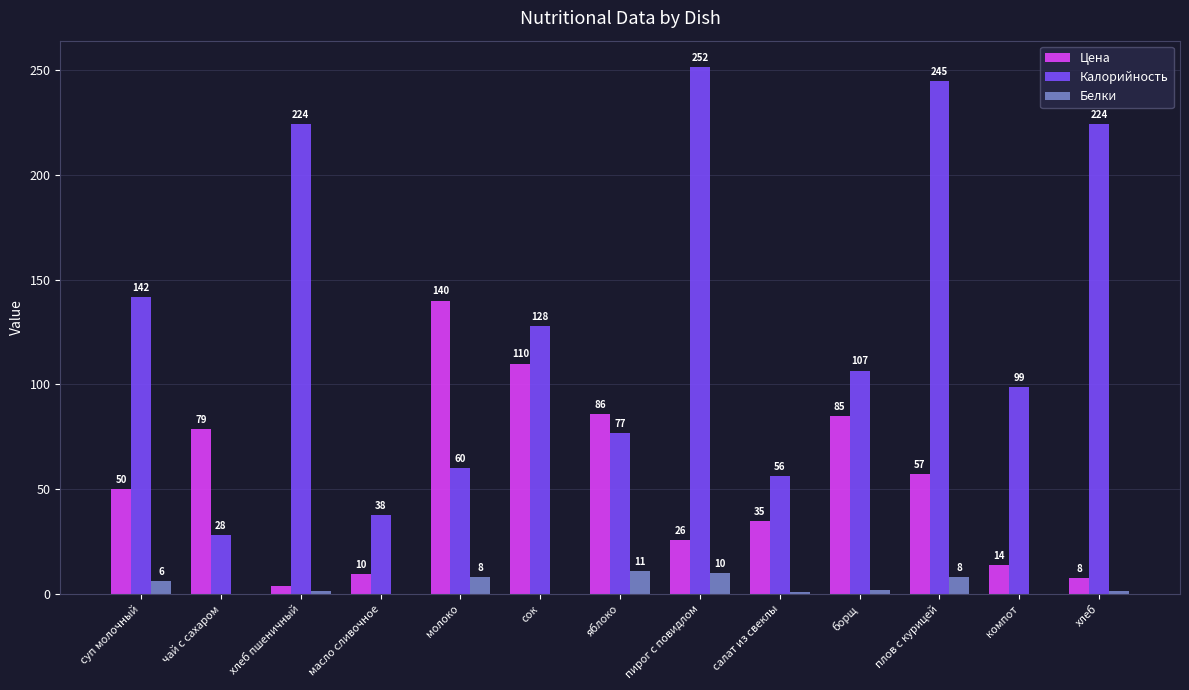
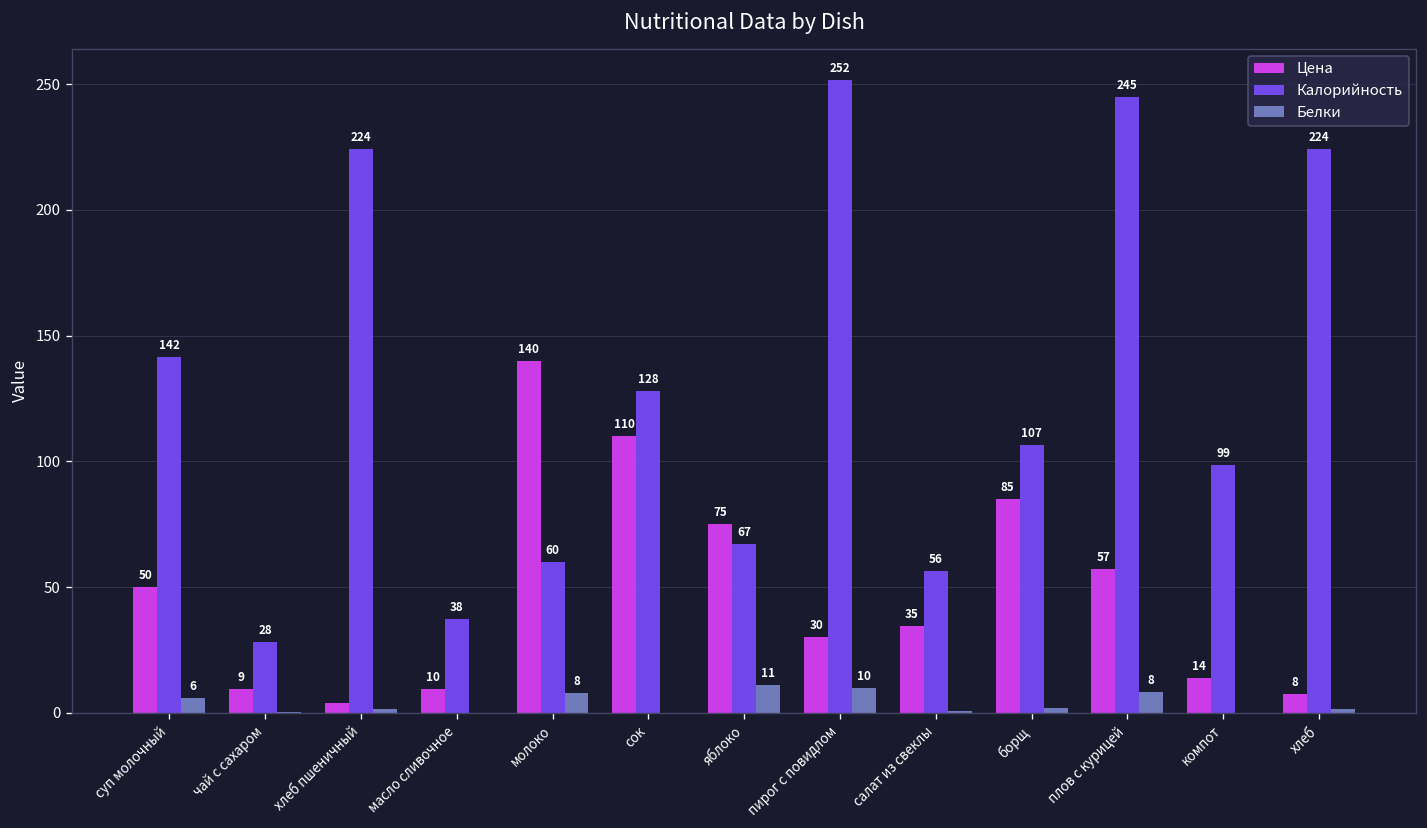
Цена, чай с сахаром: 79 -> 9
Цена, яблоко: 86 -> 75
Калорийность, яблоко: 77 -> 67
Цена, пирог с повидлом: 26 -> 30
